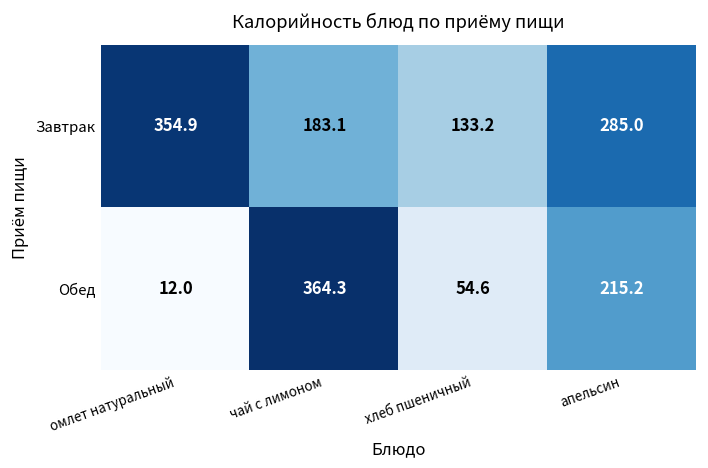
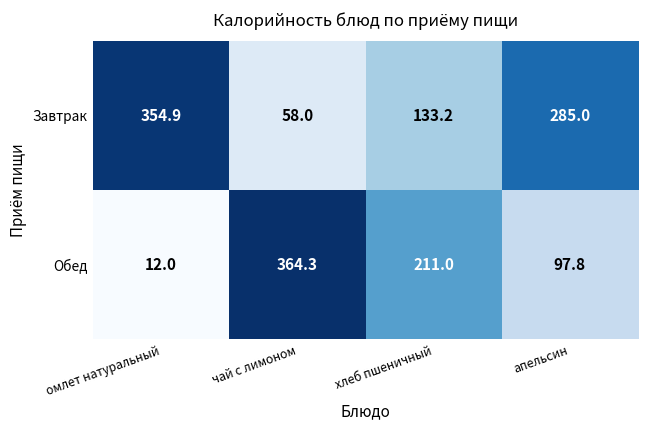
Завтрак, чай с лимоном: 183.1 -> 58.0
Обед, хлеб пшеничный: 54.6 -> 211.0
Обед, апельсин: 215.2 -> 97.8
